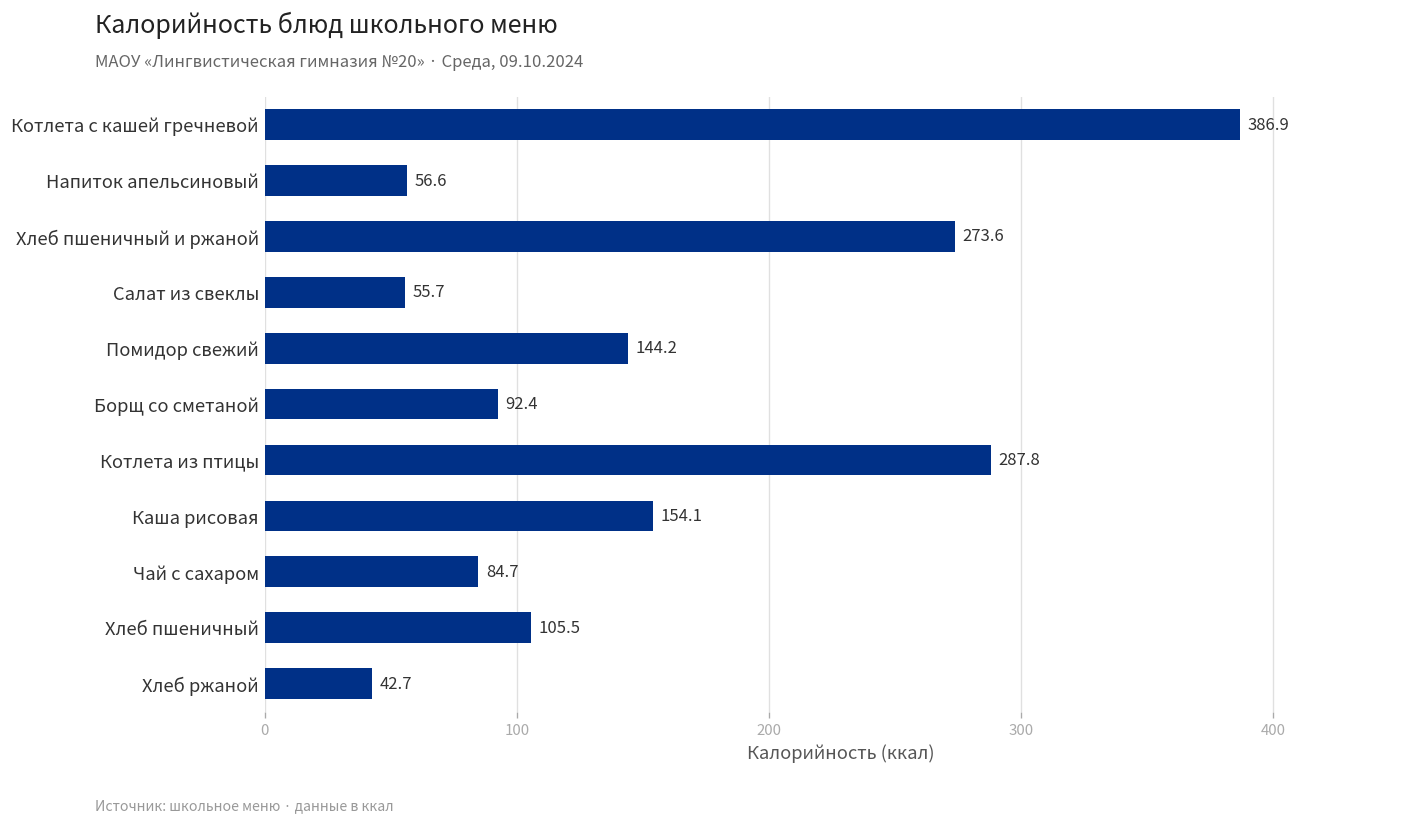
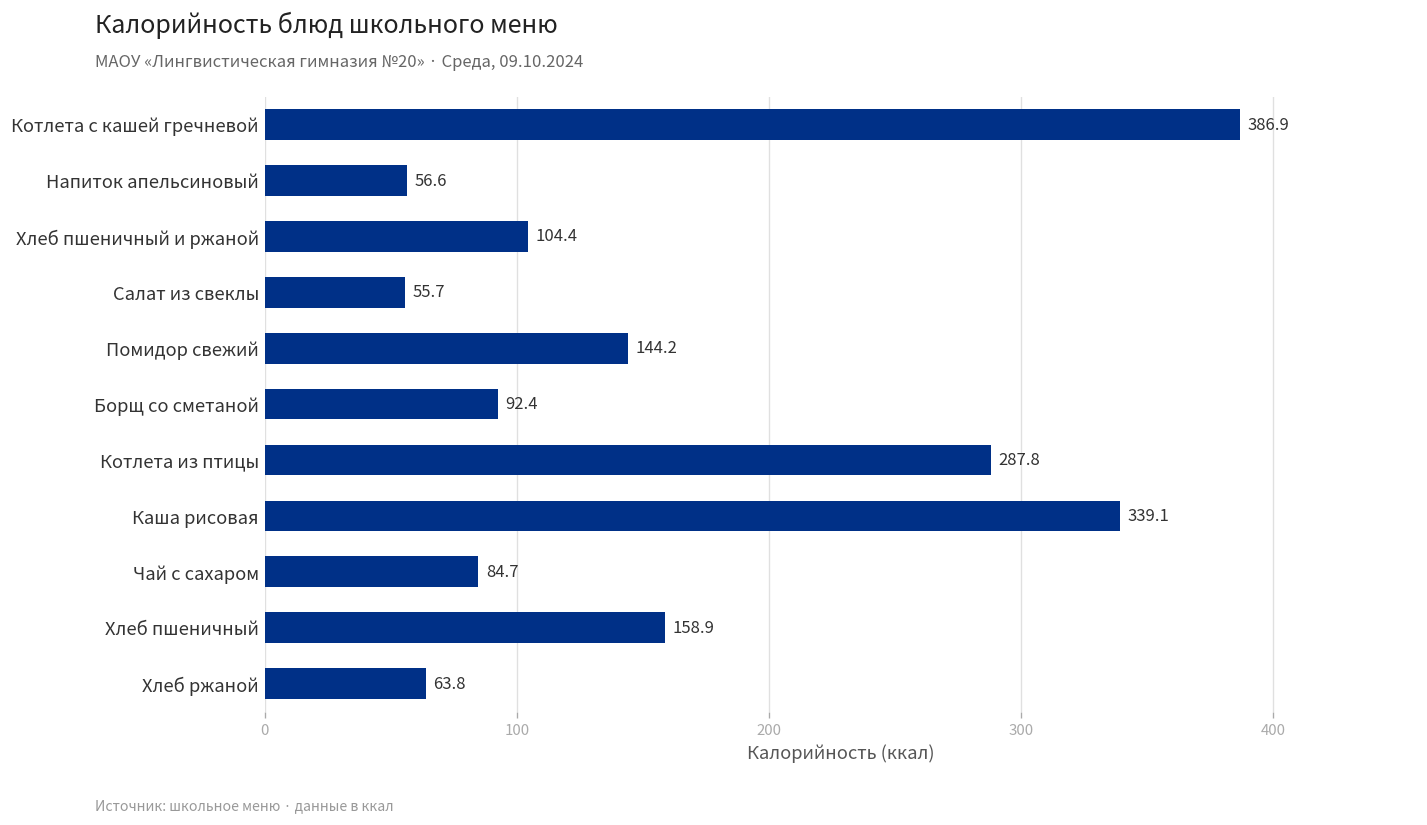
Хлеб пшеничный и ржаной: 273.6 -> 104.4
Каша рисовая: 154.1 -> 339.1
Хлеб пшеничный: 105.5 -> 158.9
Хлеб ржаной: 42.7 -> 63.8
